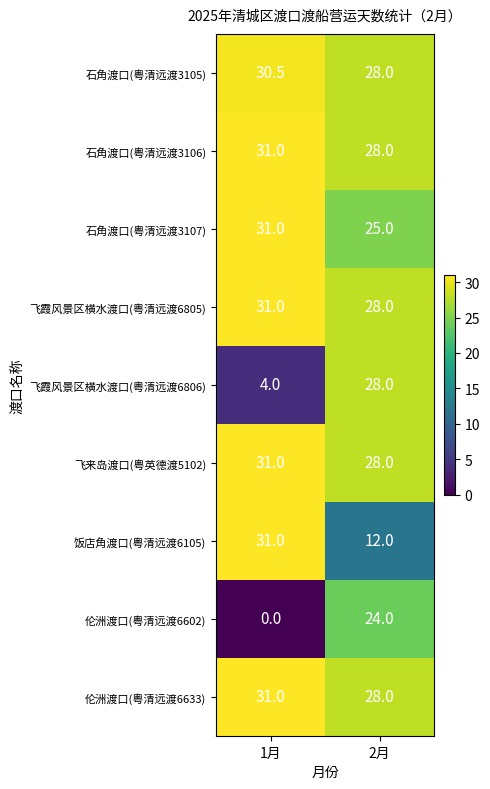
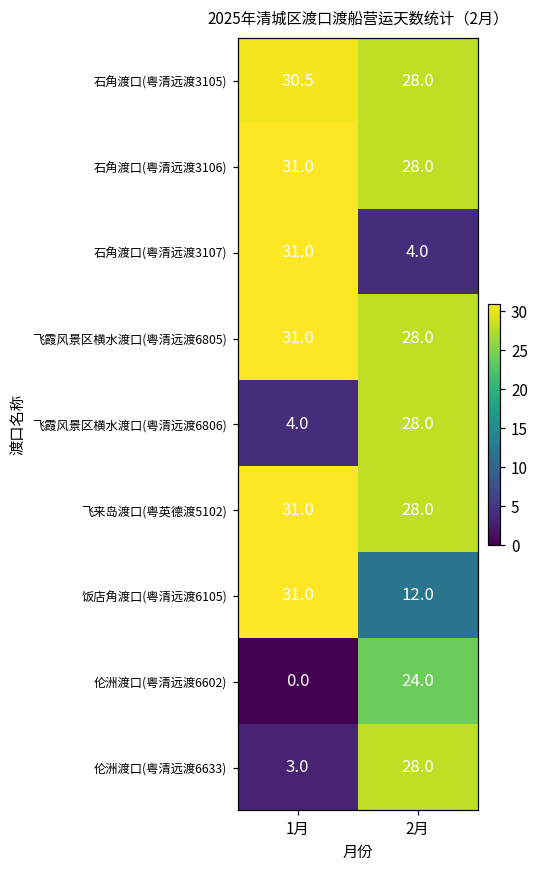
石角渡口(粤清远渡3107), 2月: 25.0 -> 4.0
伦洲渡口(粤清远渡6633), 1月: 31.0 -> 3.0
